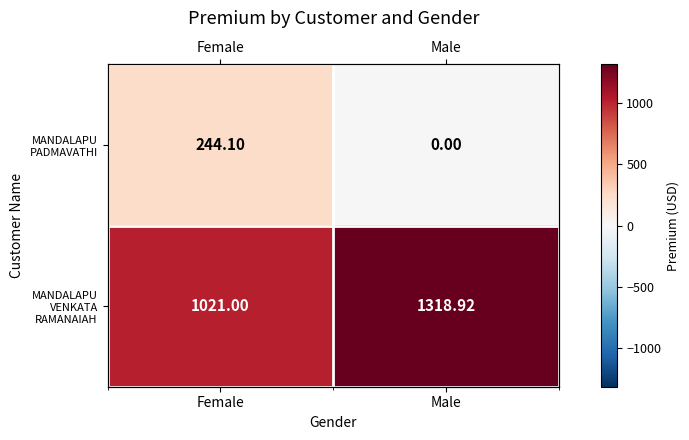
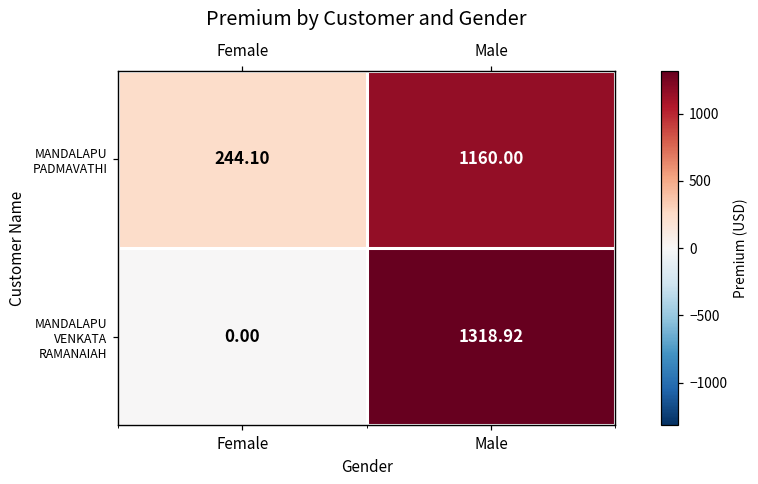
MANDALAPU PADMAVATHI, Male: 0.00 -> 1160.00
MANDALAPU VENKATA RAMANAIAH, Female: 1021.00 -> 0.00
